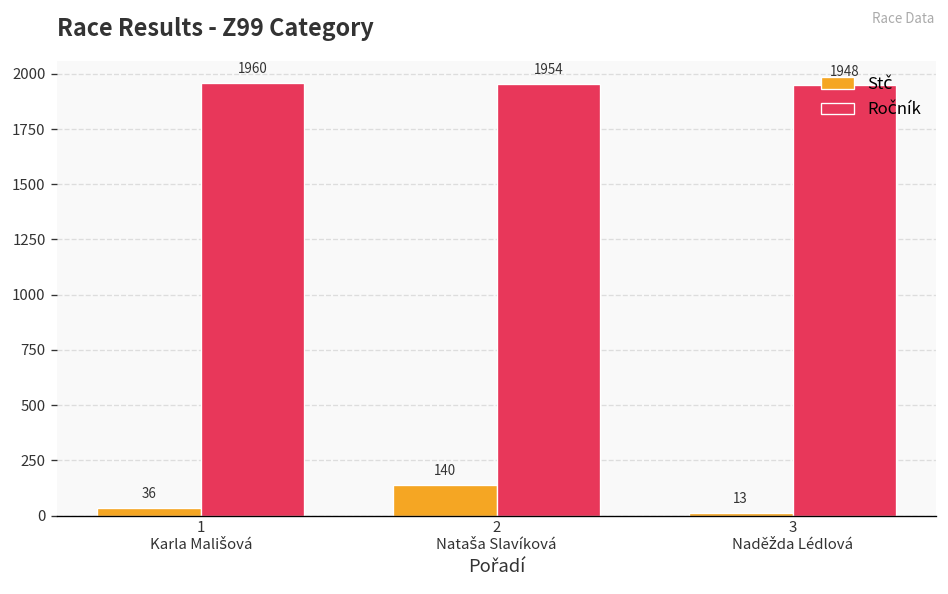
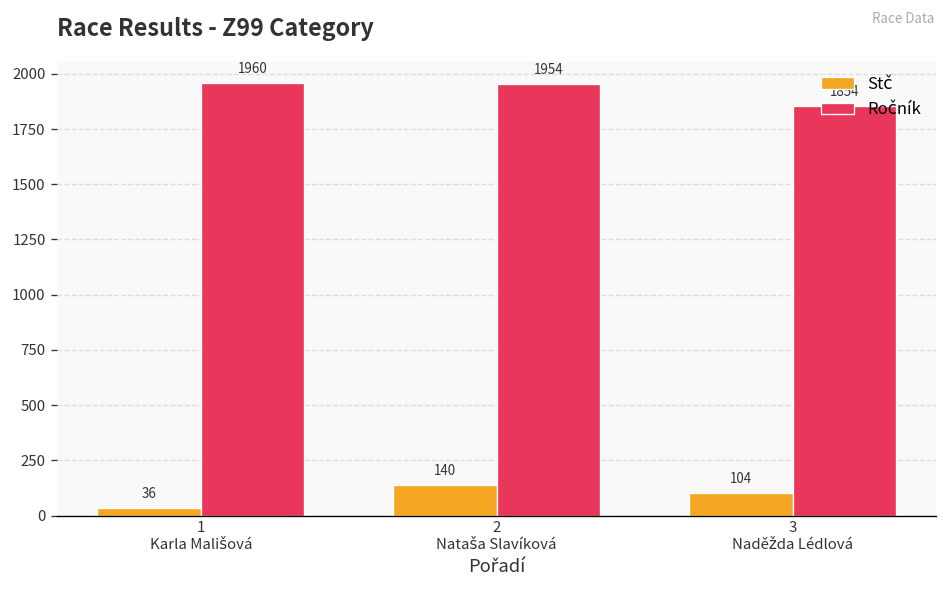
Stč, 3 Naděžda Lédlová: 13 -> 104
Ročník, 3 Naděžda Lédlová: 1948 -> 1854
